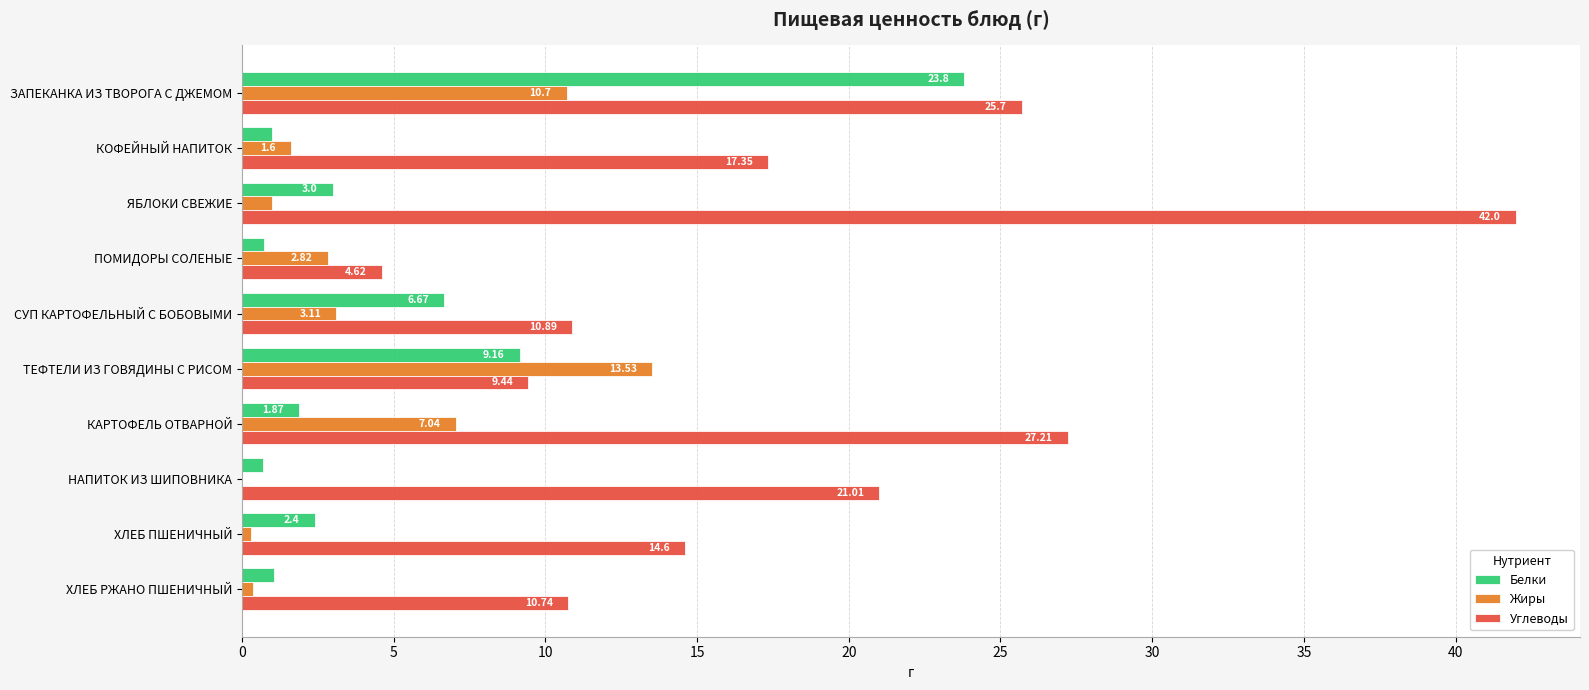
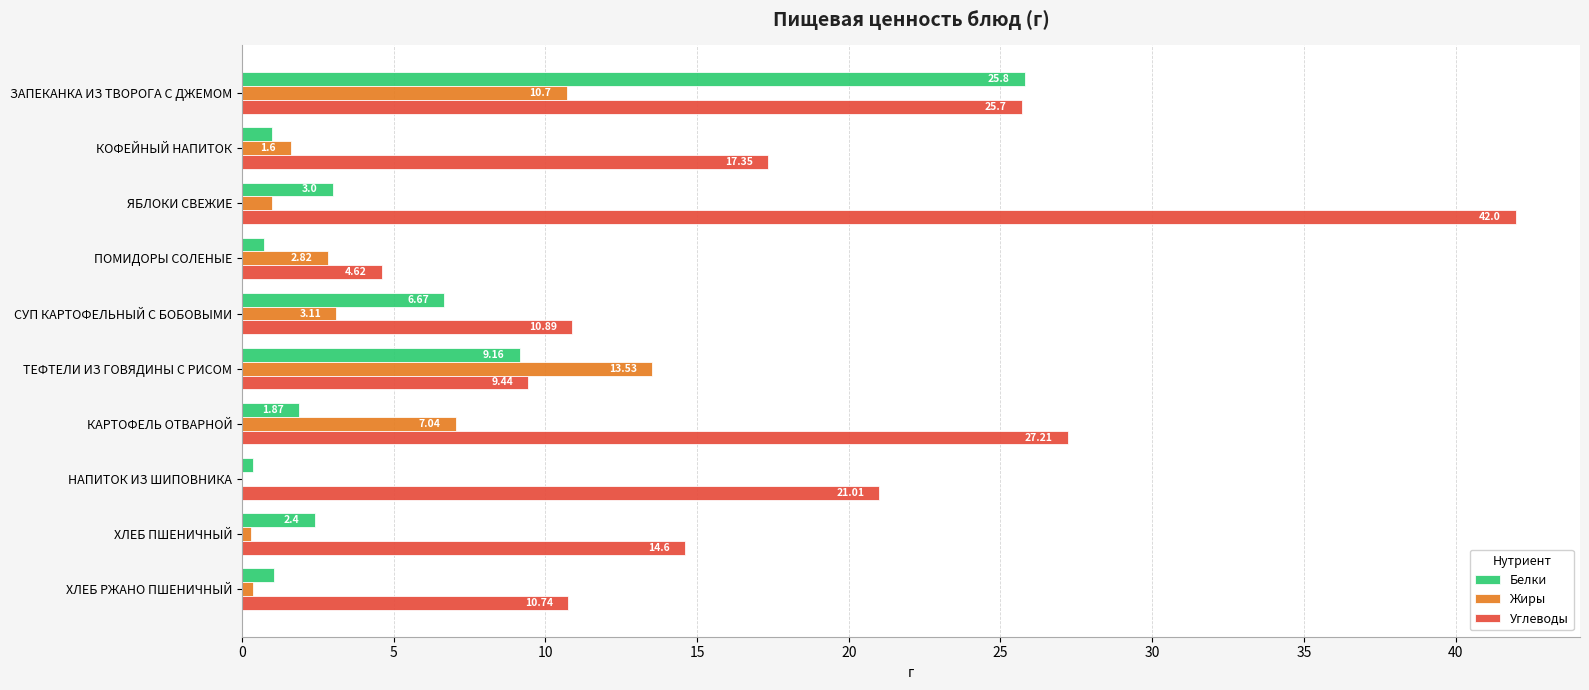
Белки, ЗАПЕКАНКА ИЗ ТВОРОГА С ДЖЕМОМ: 23.8 -> 25.8
Белки, НАПИТОК ИЗ ШИПОВНИКА: 0.7 -> 0.4
